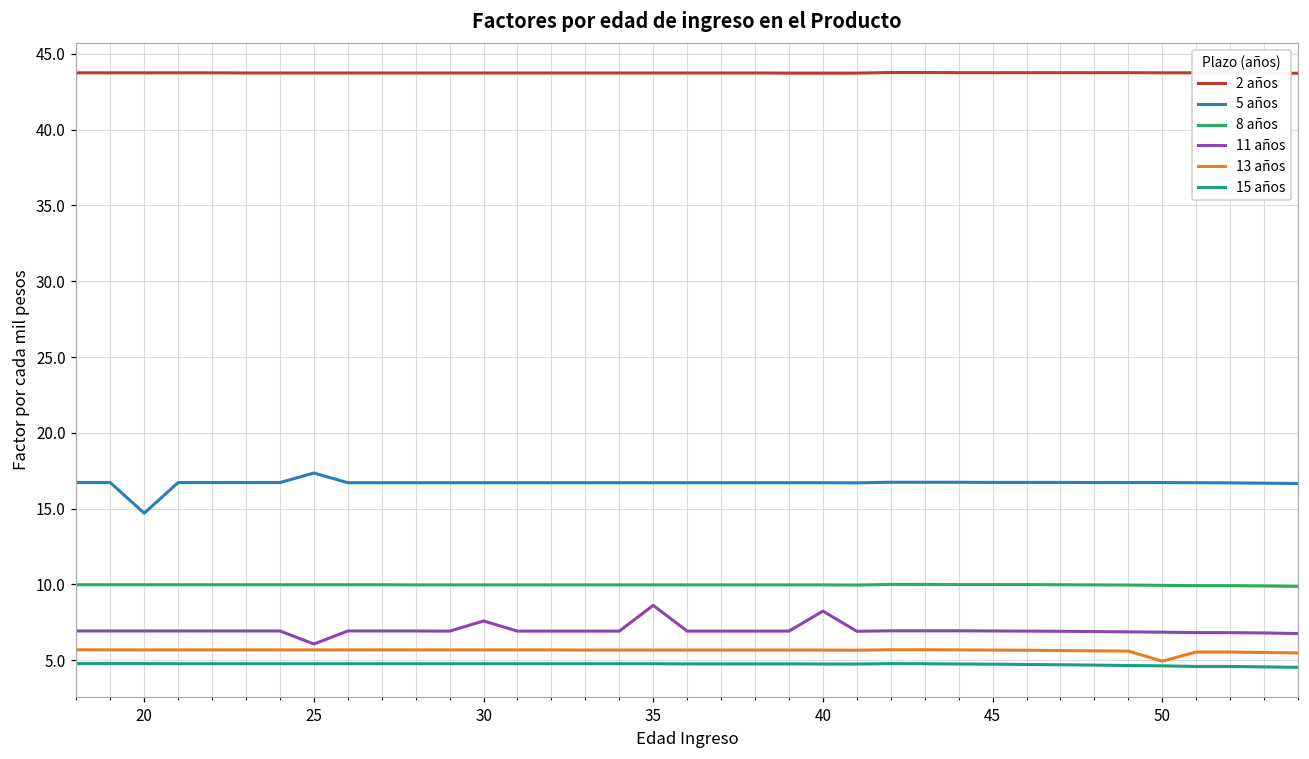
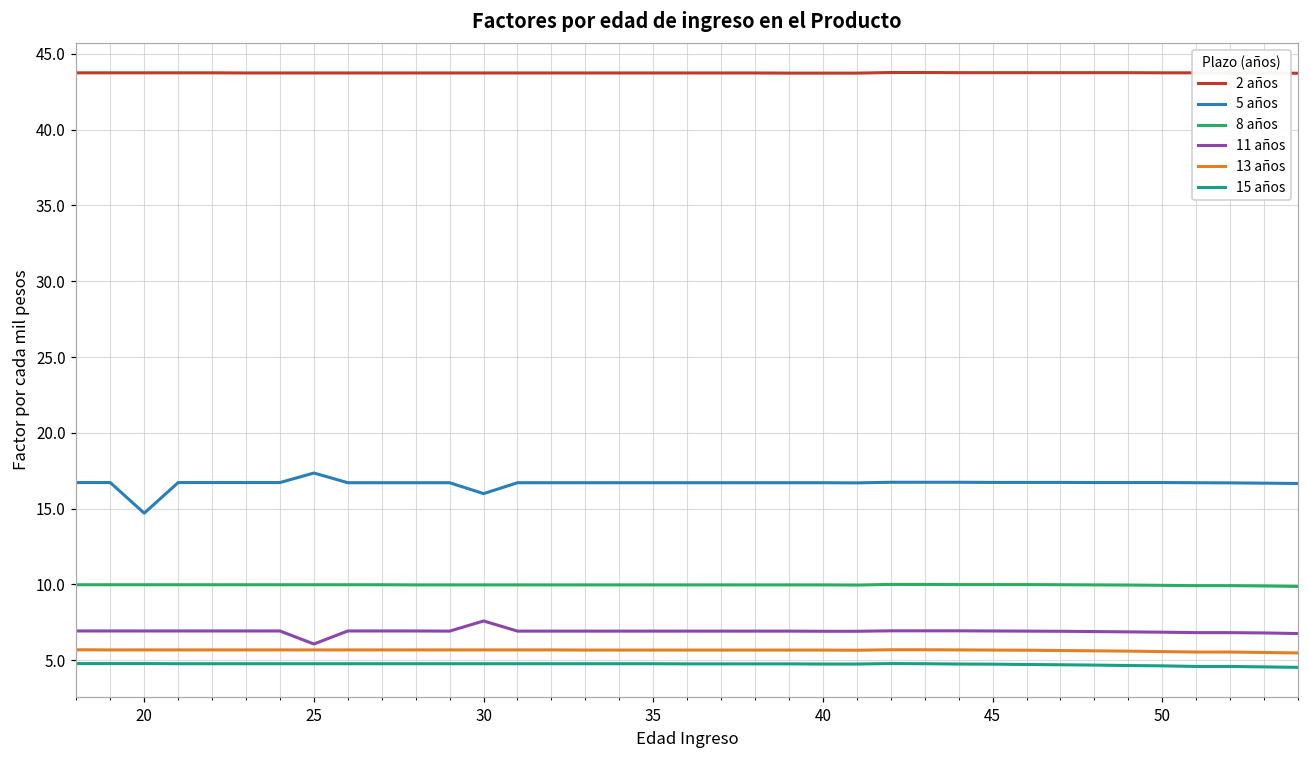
5 años, 30: 16.7 -> 16.0
11 años, 35: 8.6 -> 6.9
11 años, 40: 8.2 -> 6.9
13 años, 50: 4.9 -> 5.6
